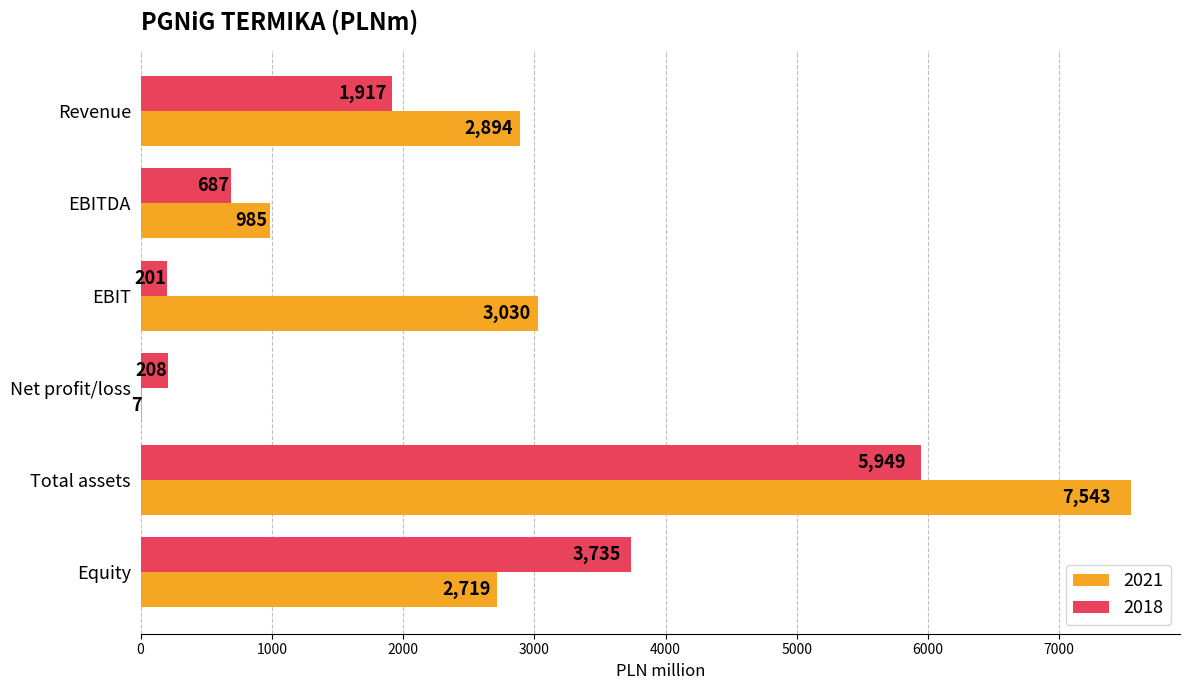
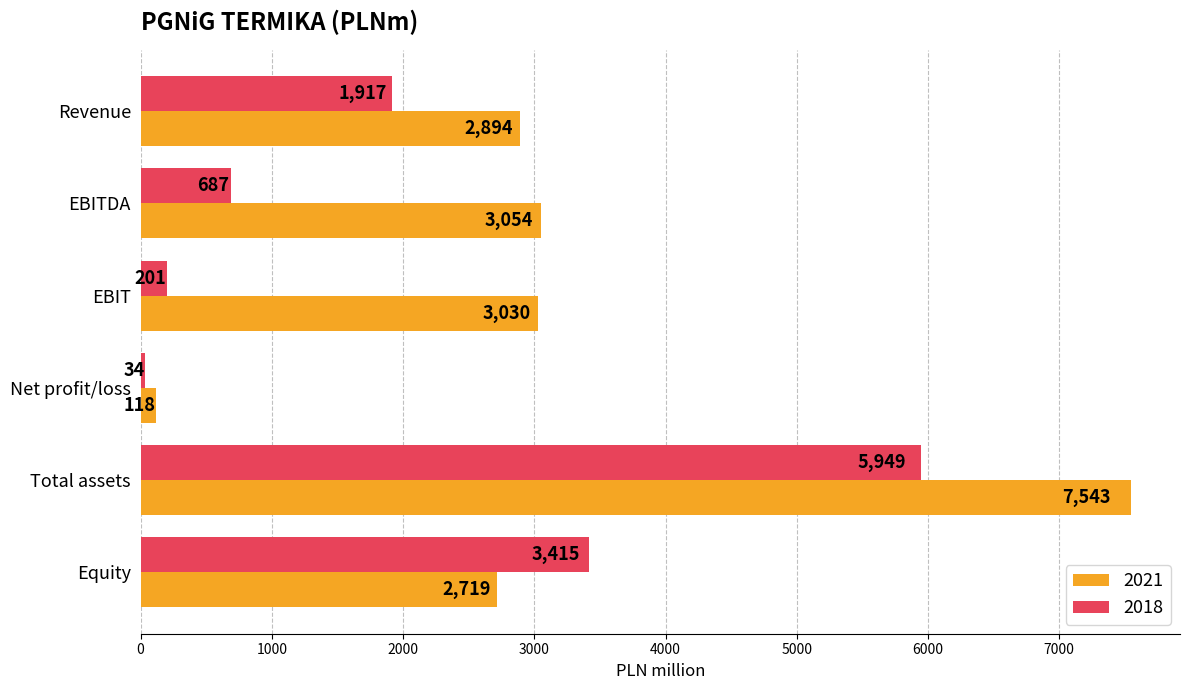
2021, EBITDA: 985 -> 3,054
2018, Net profit/loss: 208 -> 34
2021, Net profit/loss: 7 -> 118
2018, Equity: 3,735 -> 3,415
